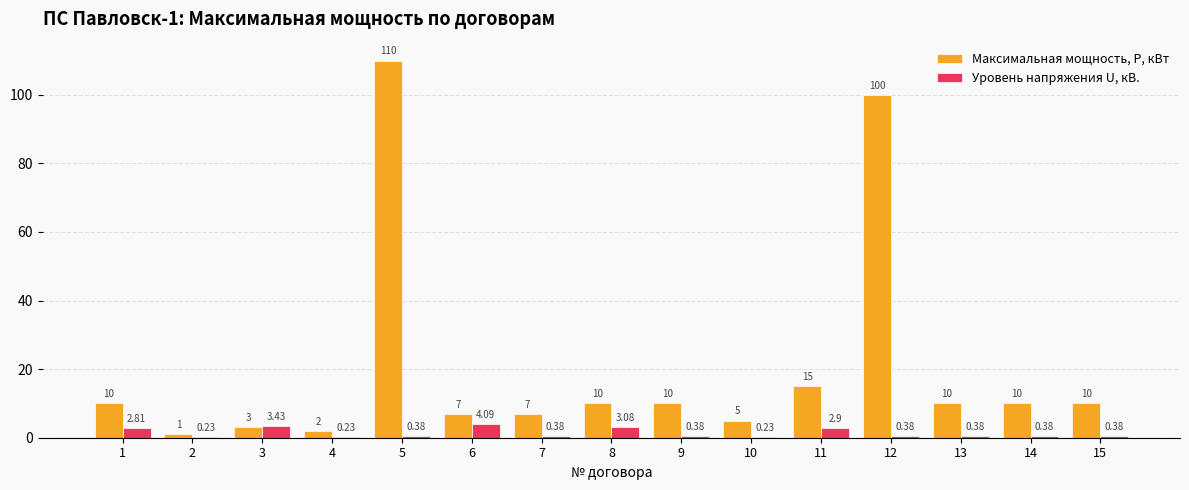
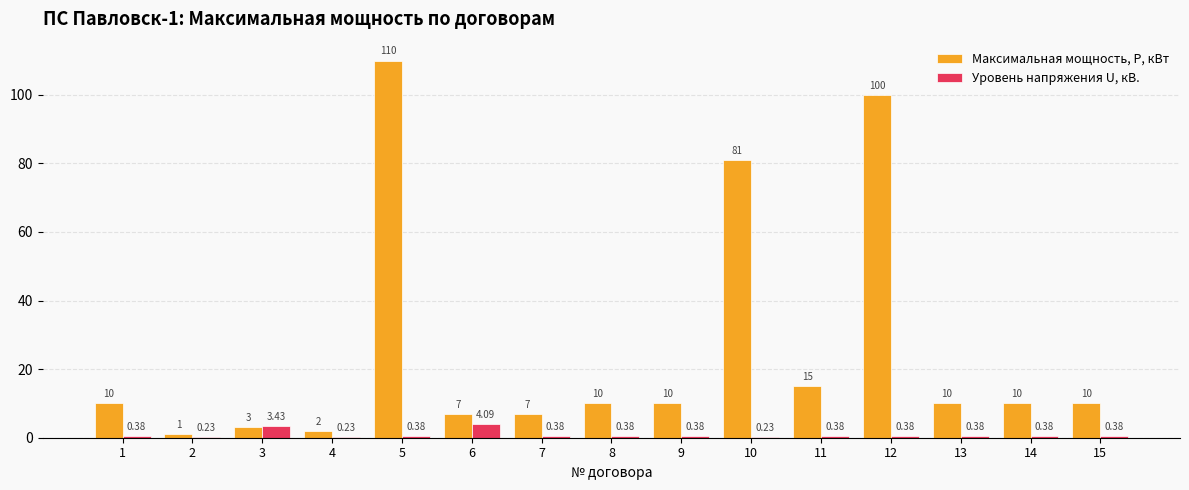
Уровень напряжения U, кВ., 1: 2.81 -> 0.38
Уровень напряжения U, кВ., 8: 3.08 -> 0.38
Максимальная мощность, Р, кВт, 10: 5 -> 81
Уровень напряжения U, кВ., 11: 2.9 -> 0.38
